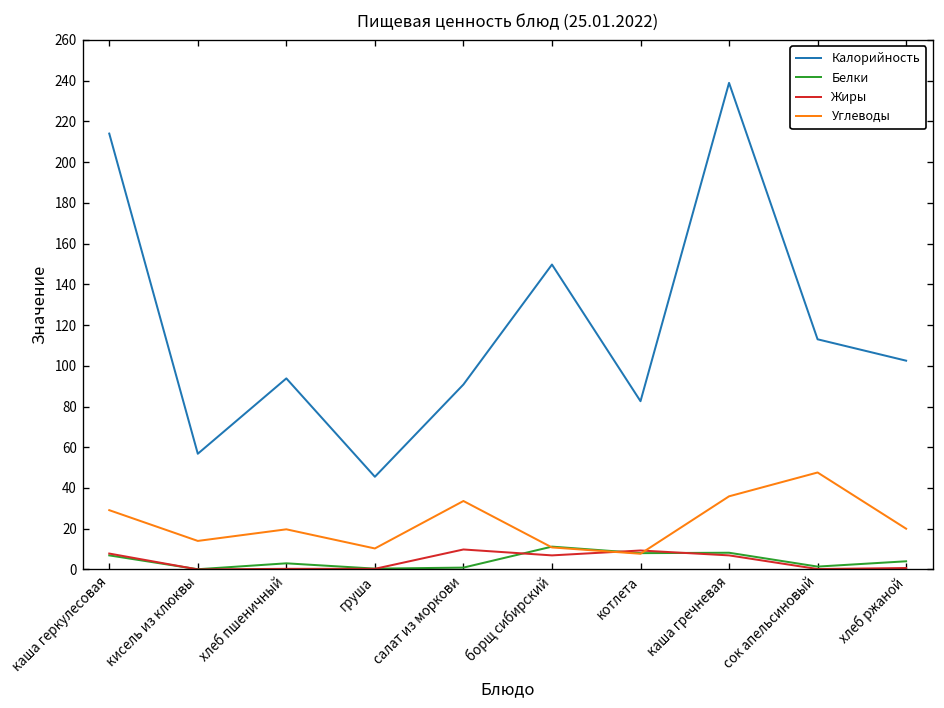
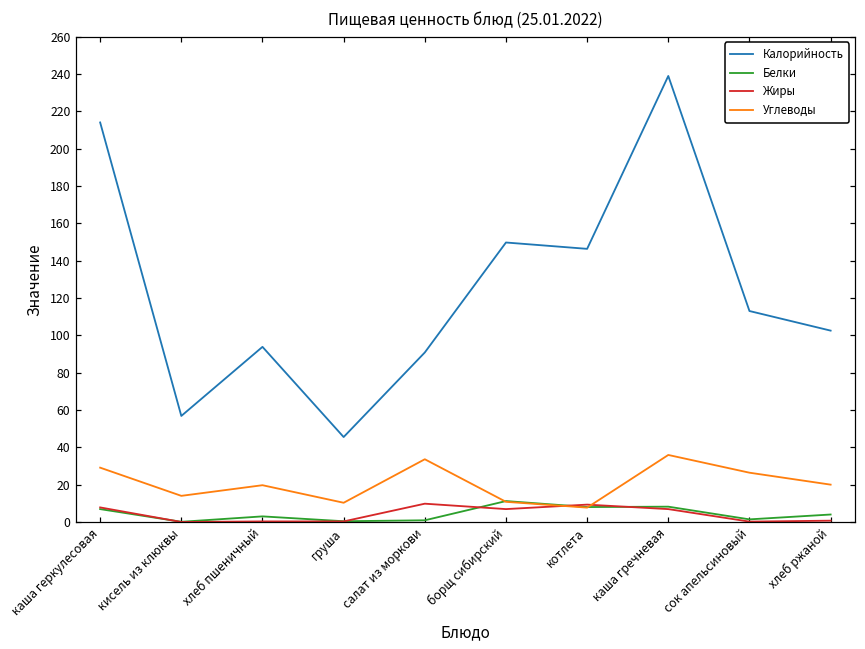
Калорийность, котлета: 83 -> 146
Углеводы, сок апельсиновый: 48 -> 26
